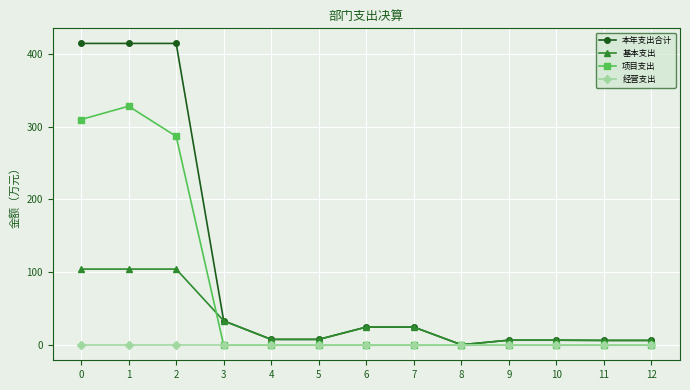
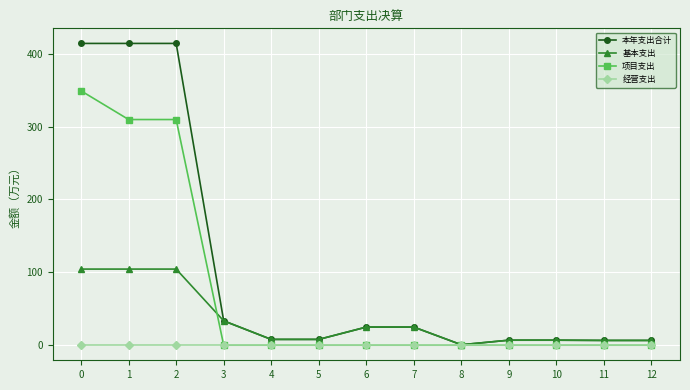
项目支出, 0: 310 -> 350
项目支出, 1: 330 -> 310
项目支出, 2: 290 -> 310
